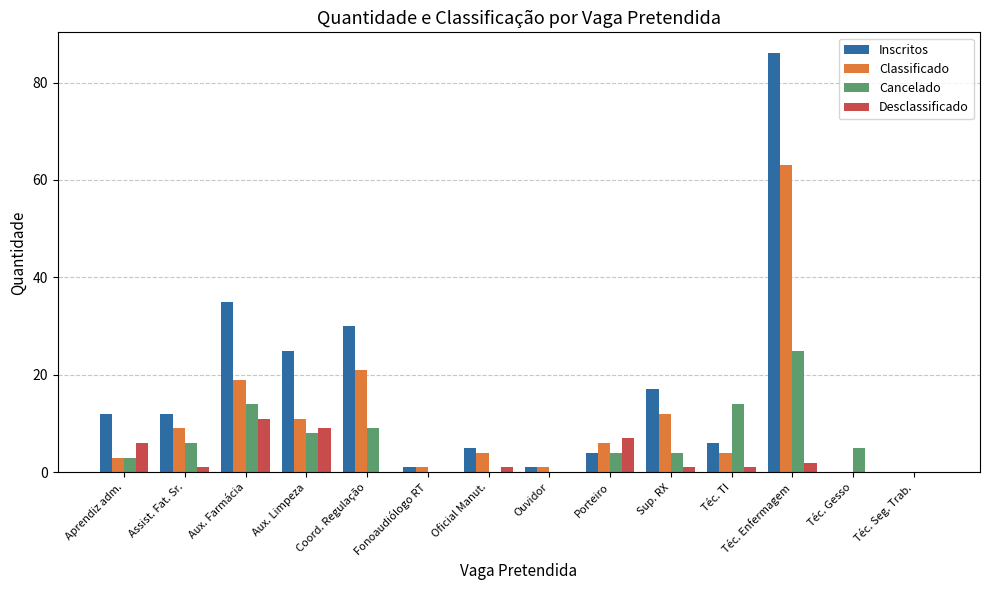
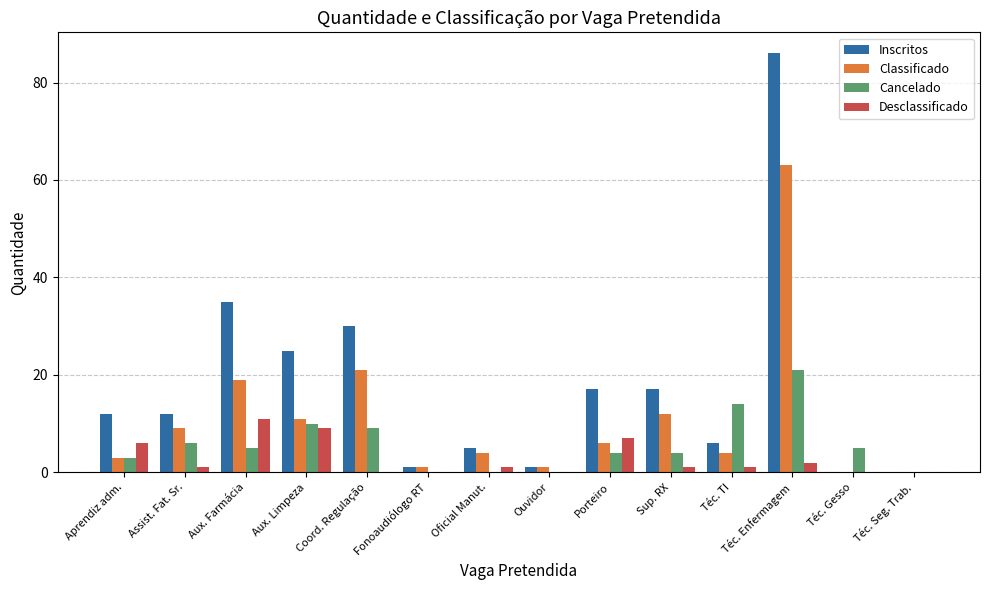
Cancelado, Aux. Farmácia: 14 -> 5
Cancelado, Aux. Limpeza: 8 -> 10
Inscritos, Porteiro: 4 -> 17
Cancelado, Téc. Enfermagem: 25 -> 21
